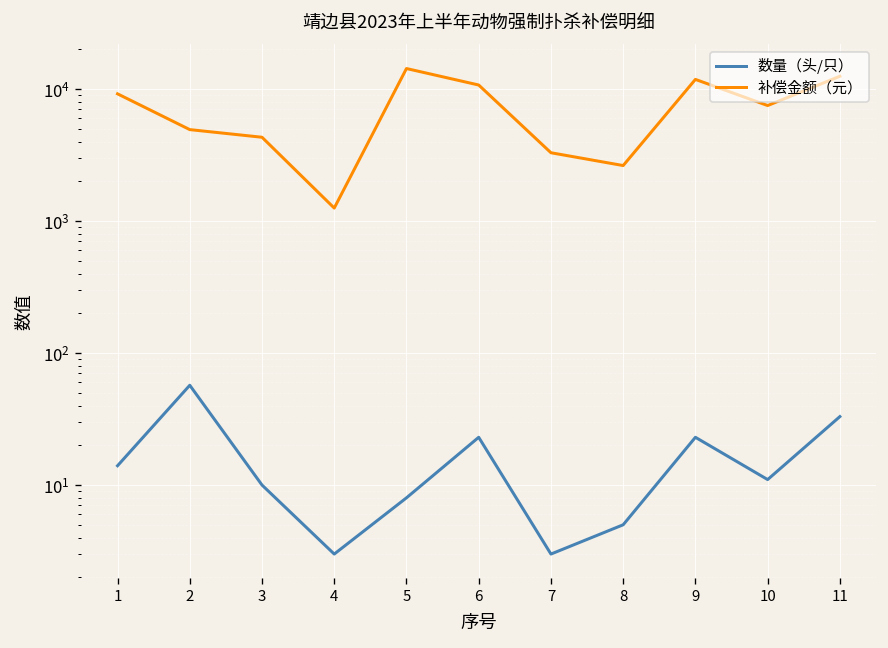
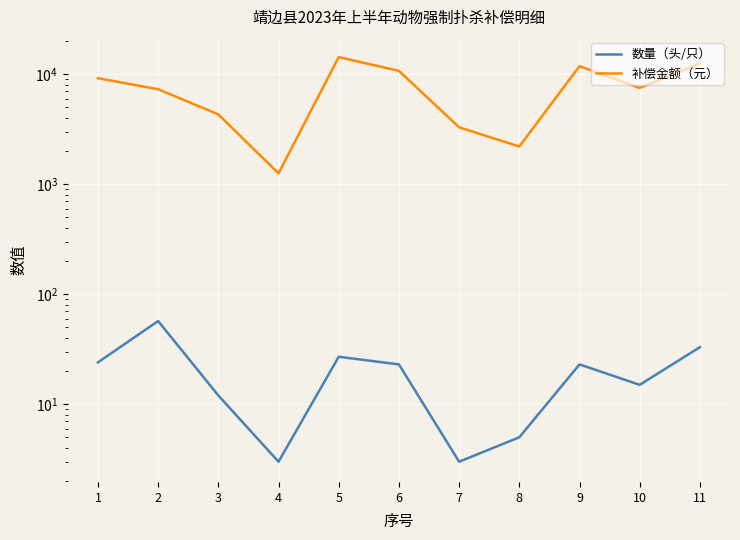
数量（头/只）, 1: 14 -> 24
补偿金额（元）, 2: 5000 -> 7000
数量（头/只）, 3: 10 -> 12
数量（头/只）, 5: 8 -> 27
补偿金额（元）, 8: 2600 -> 2200
数量（头/只）, 10: 11 -> 15
